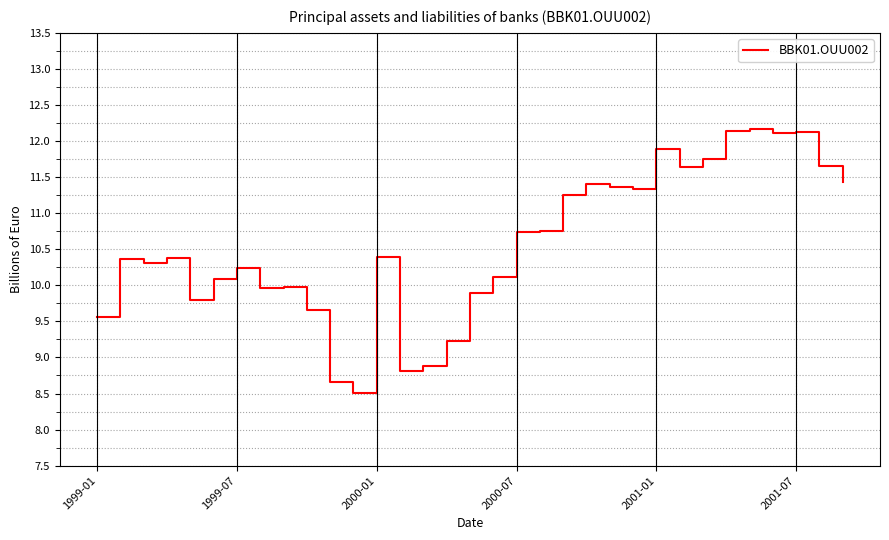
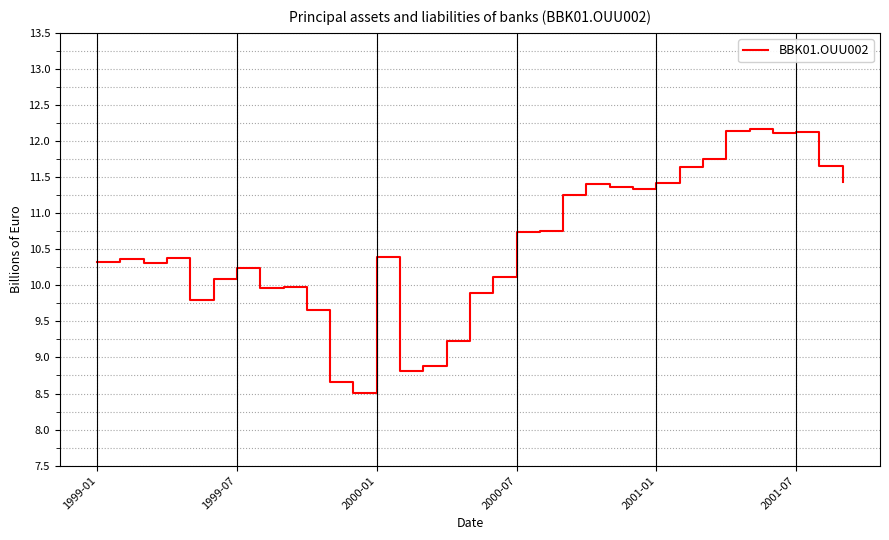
1999-01: 9.6 -> 10.3
2001-01: 11.9 -> 11.4
